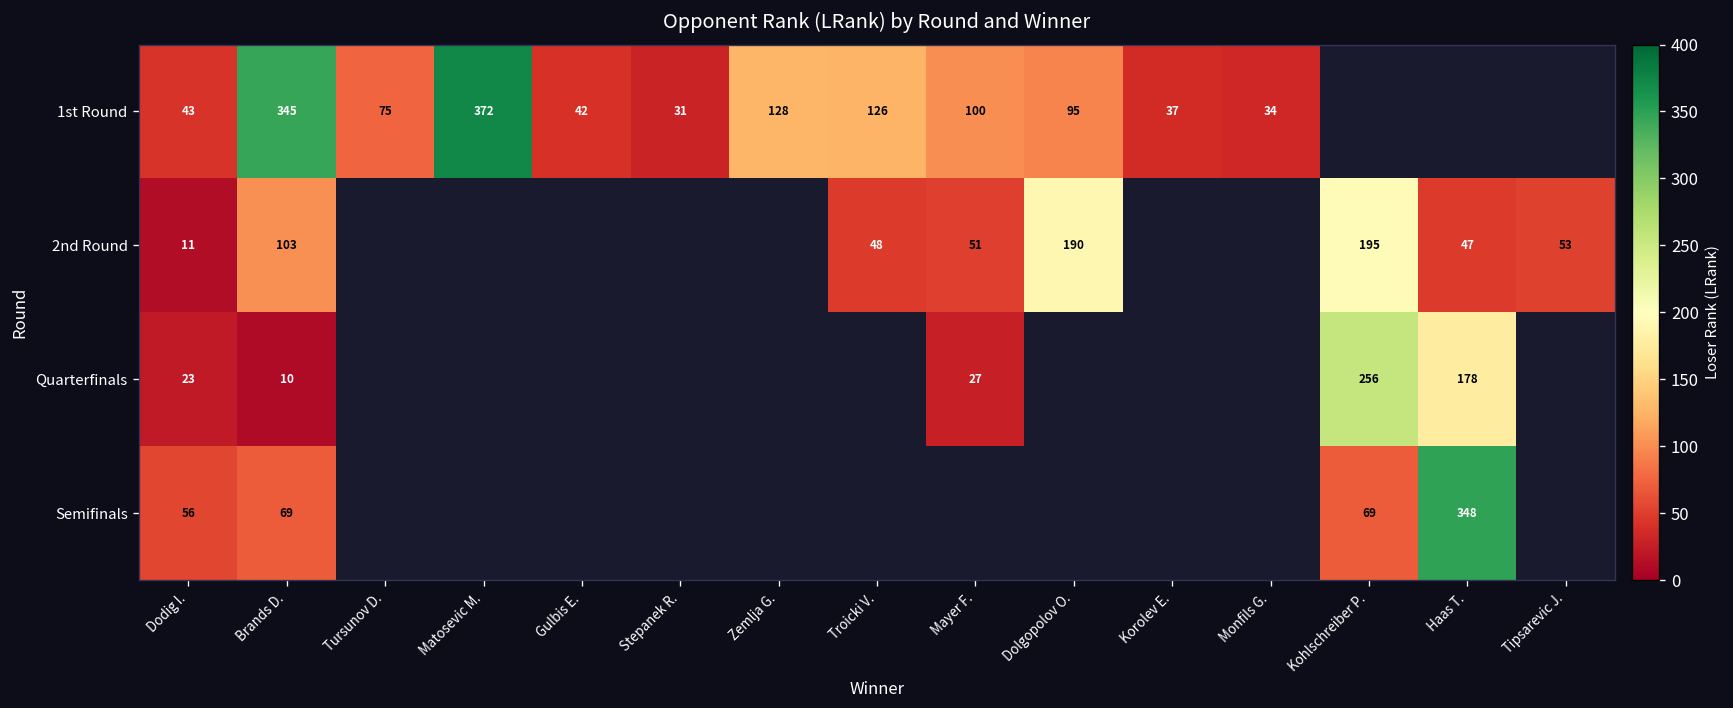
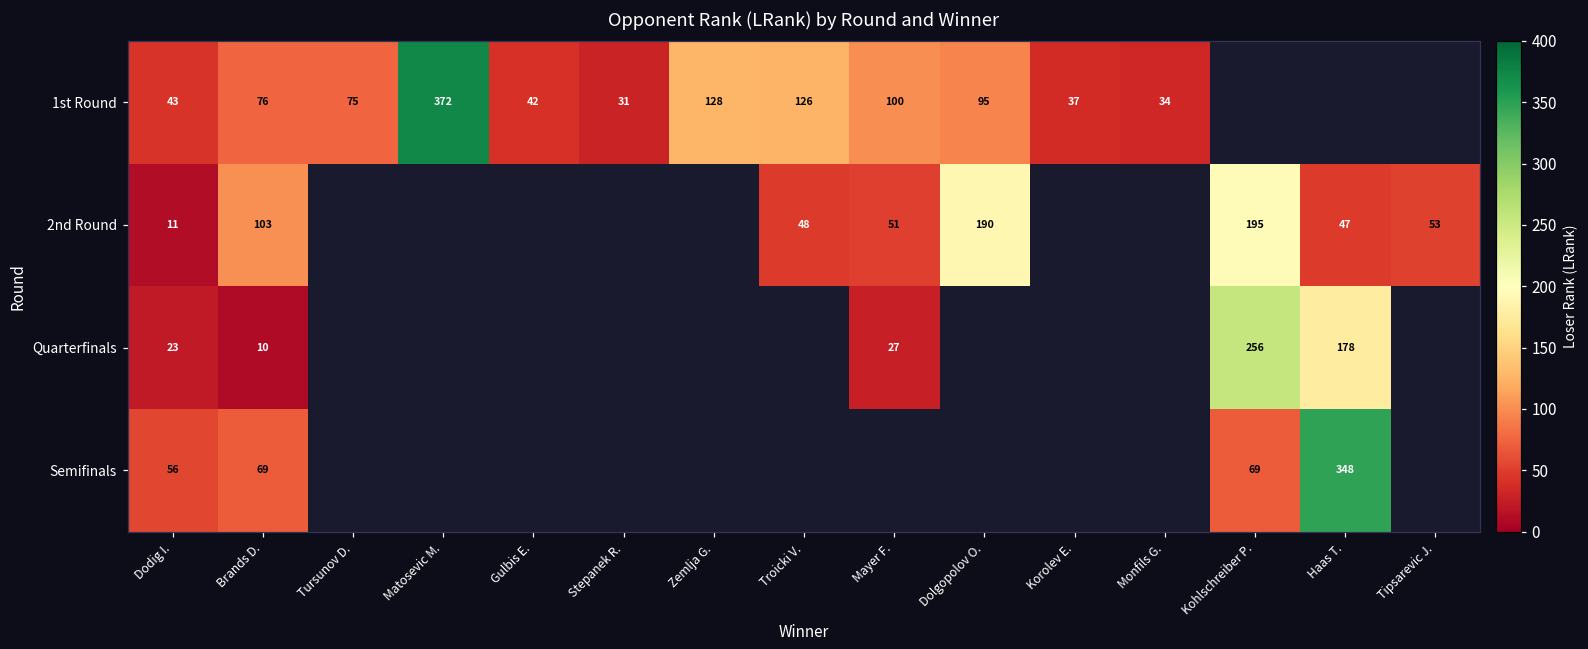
1st Round, Brands D.: 345 -> 76
